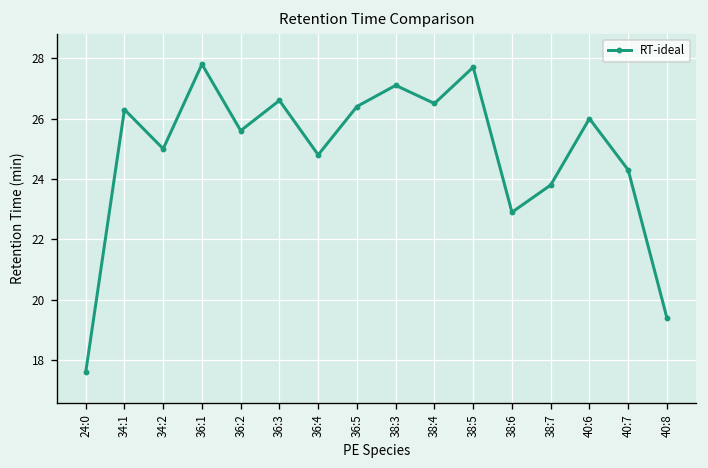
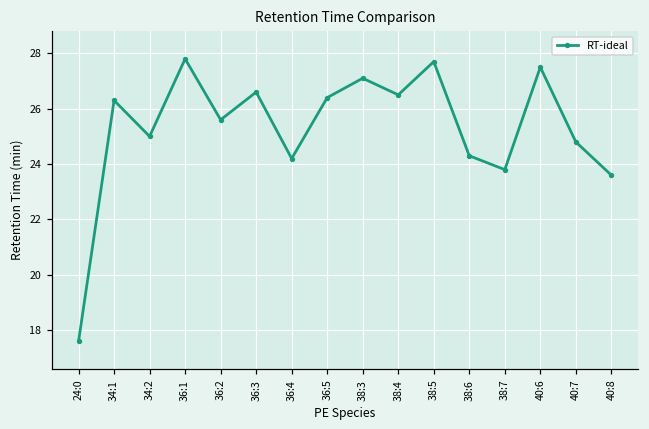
36:4: 24.8 -> 24.2
38:6: 22.9 -> 24.3
40:6: 26.0 -> 27.5
40:7: 24.3 -> 24.8
40:8: 19.4 -> 23.6
